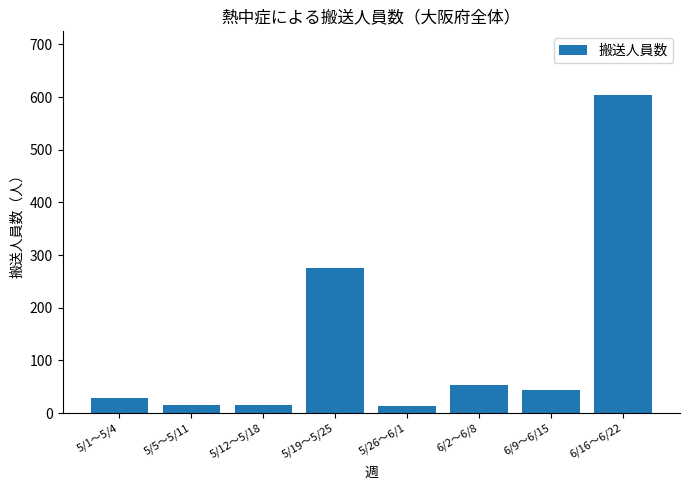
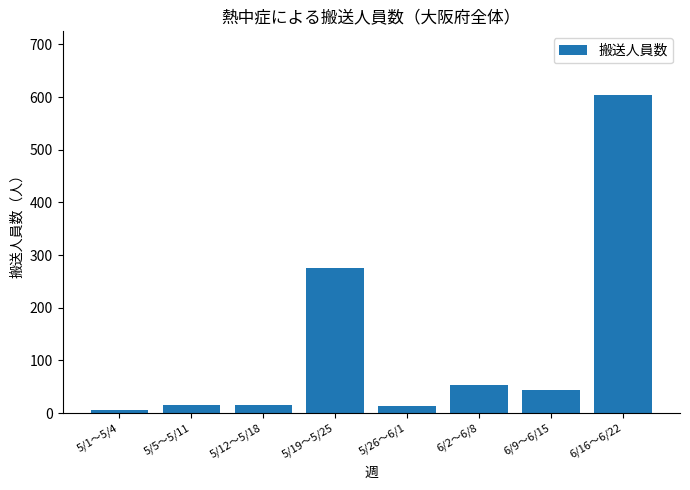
5/1～5/4: 30 -> 10
